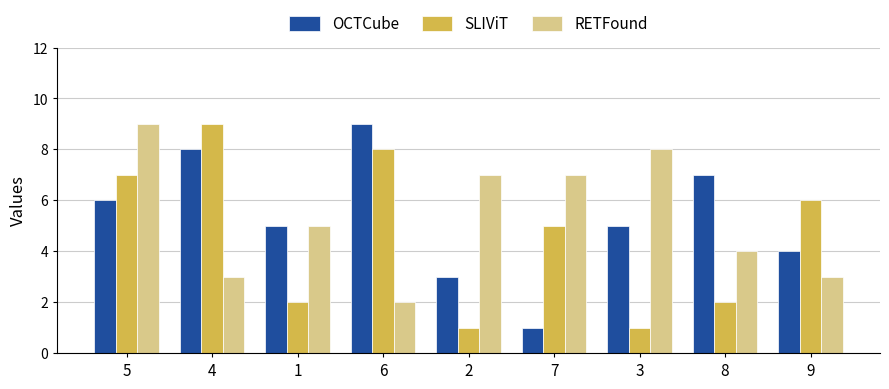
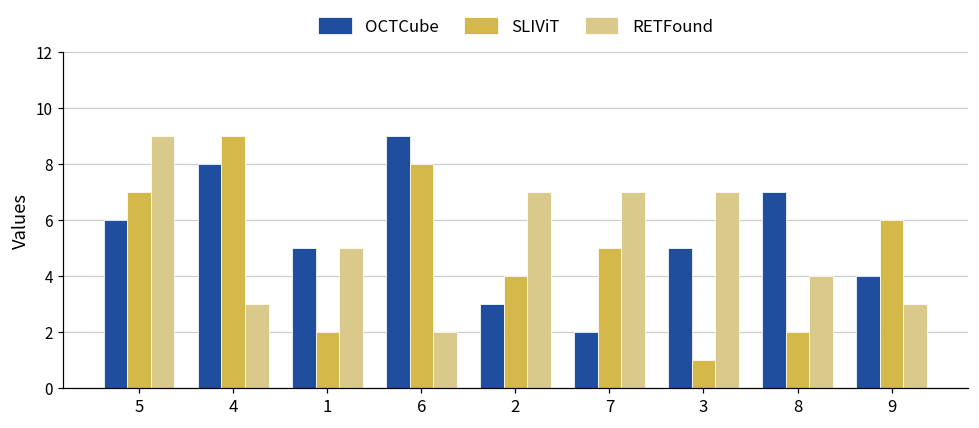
SLIViT, 2: 1 -> 4
OCTCube, 7: 1 -> 2
RETFound, 3: 8 -> 7
